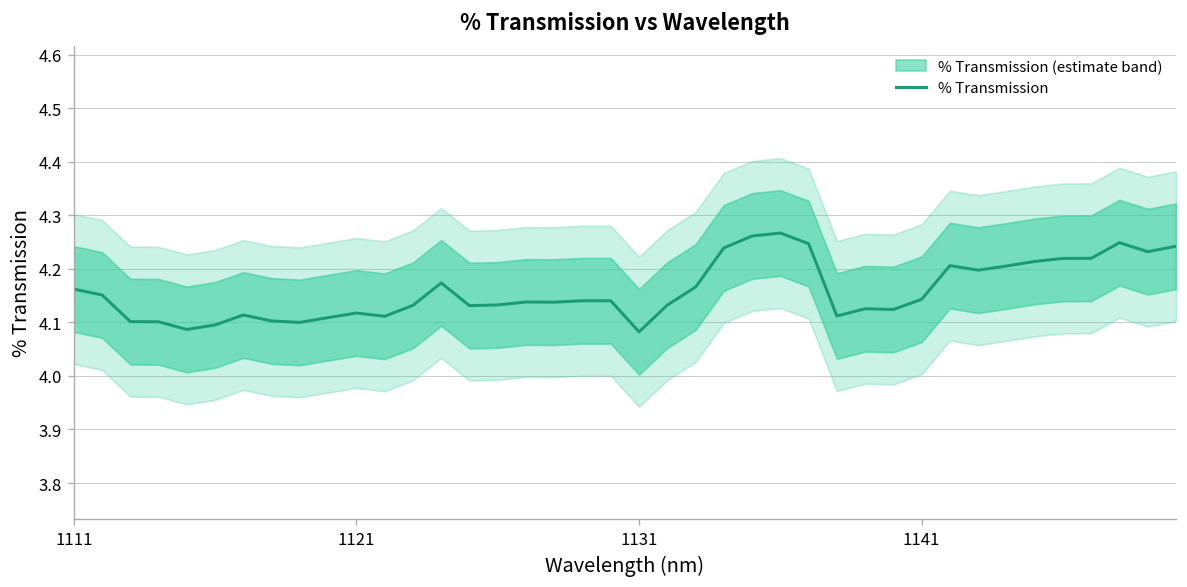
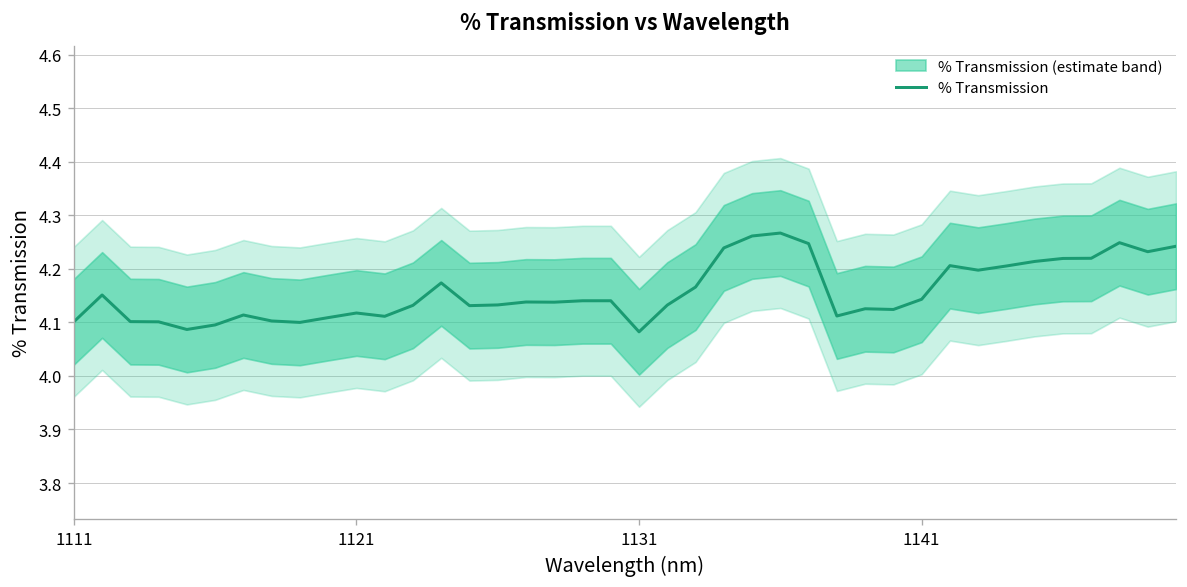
% Transmission, 1111: 4.16 -> 4.10
